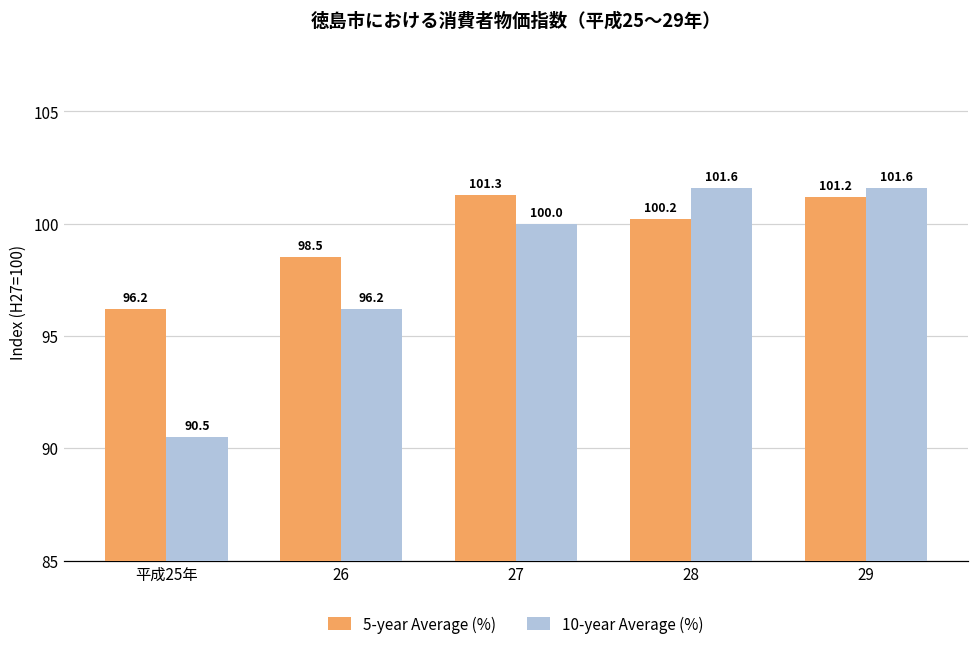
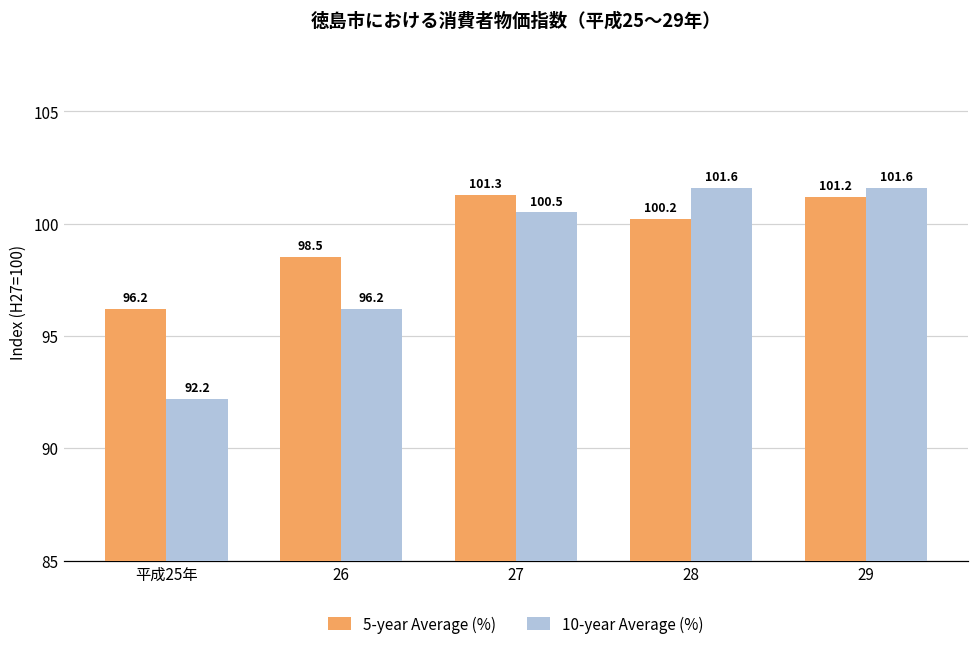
10-year Average (%), 平成25年: 90.5 -> 92.2
10-year Average (%), 27: 100.0 -> 100.5
